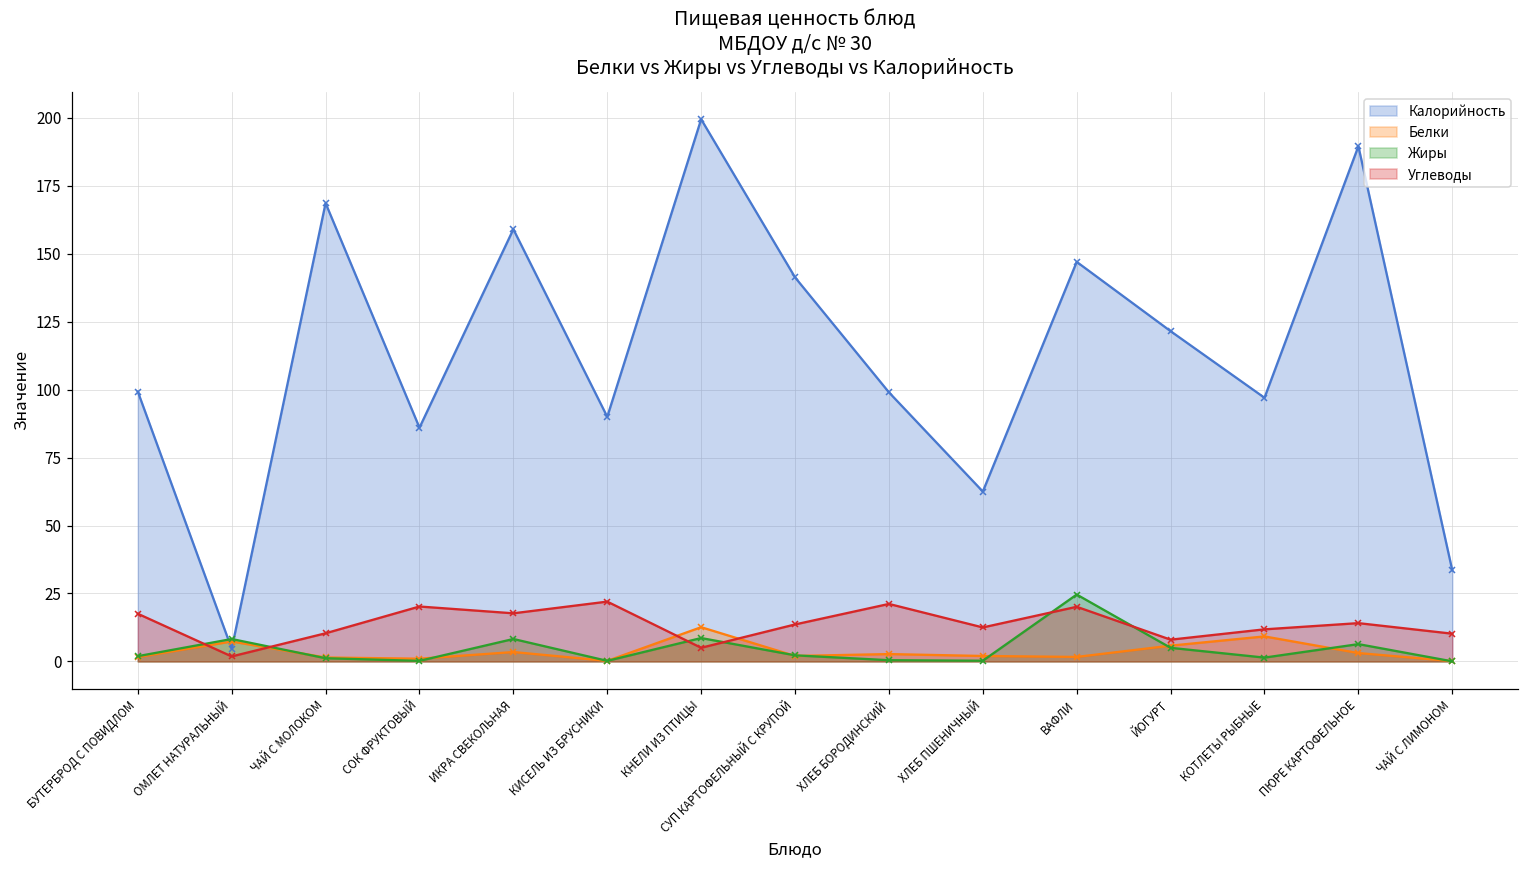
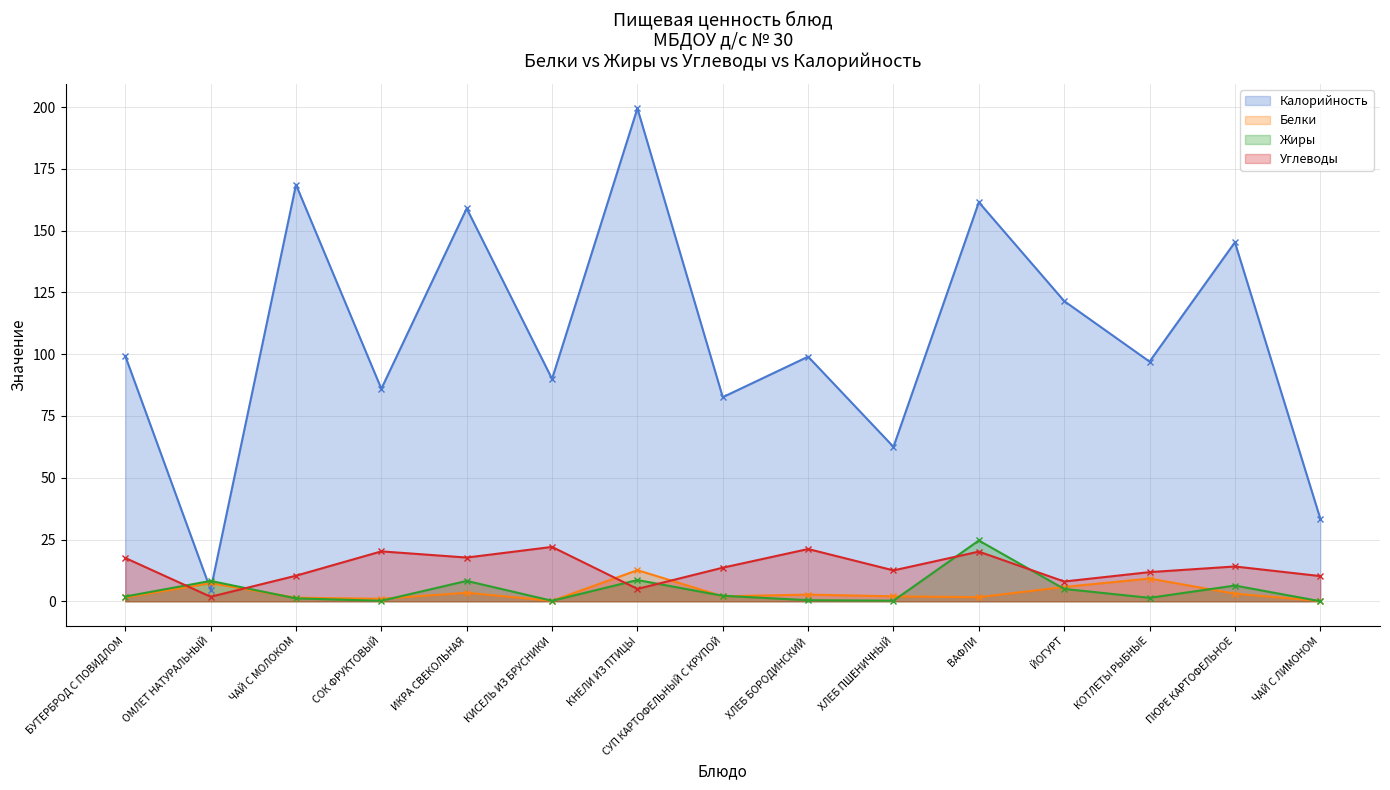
Калорийность, СУП КАРТОФЕЛЬНЫЙ С КРУПОЙ: 141 -> 83
Калорийность, ВАФЛИ: 147 -> 162
Калорийность, ПЮРЕ КАРТОФЕЛЬНОЕ: 190 -> 145
